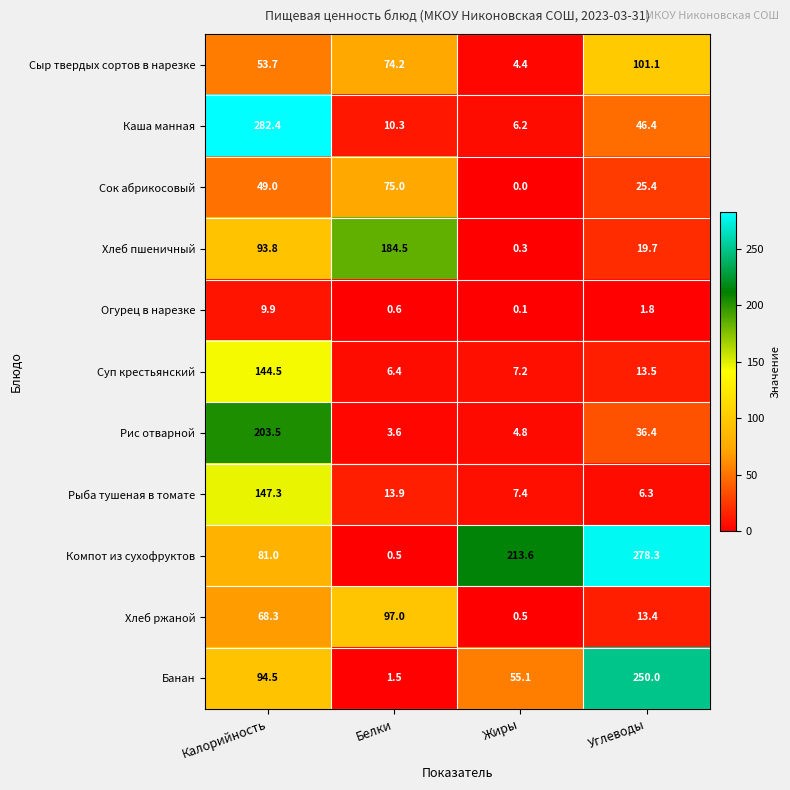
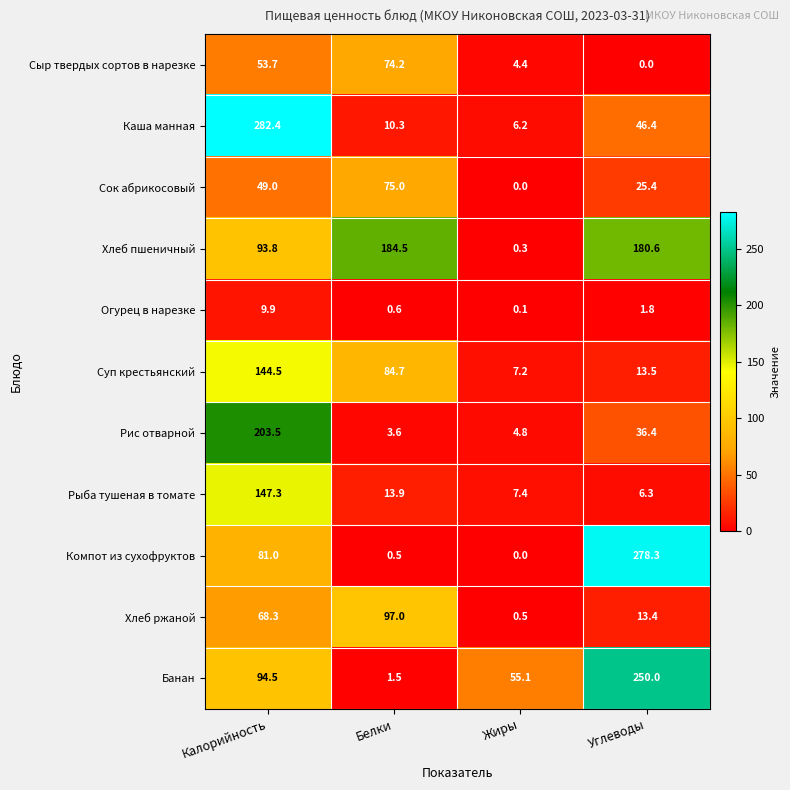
Сыр твердых сортов в нарезке, Углеводы: 101.1 -> 0.0
Хлеб пшеничный, Углеводы: 19.7 -> 180.6
Суп крестьянский, Белки: 6.4 -> 84.7
Компот из сухофруктов, Жиры: 213.6 -> 0.0
